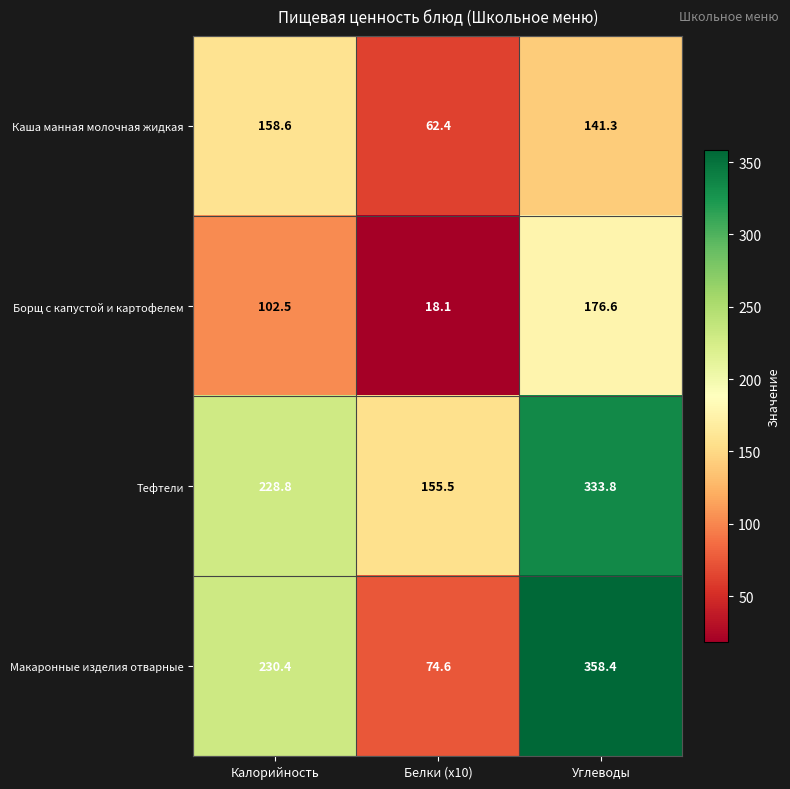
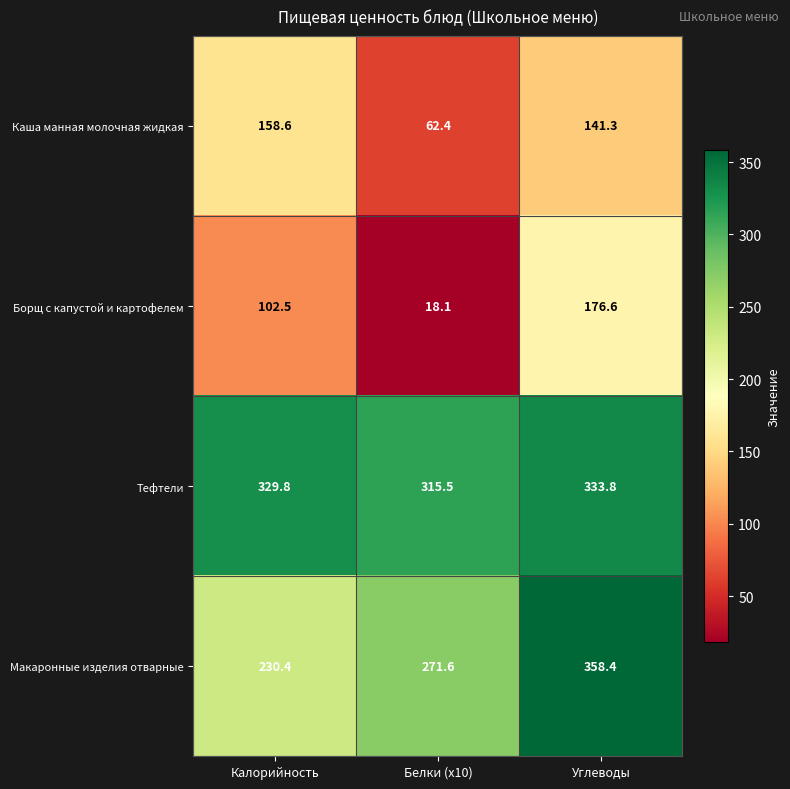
Тефтели, Калорийность: 228.8 -> 329.8
Тефтели, Белки (x10): 155.5 -> 315.5
Макаронные изделия отварные, Белки (x10): 74.6 -> 271.6
